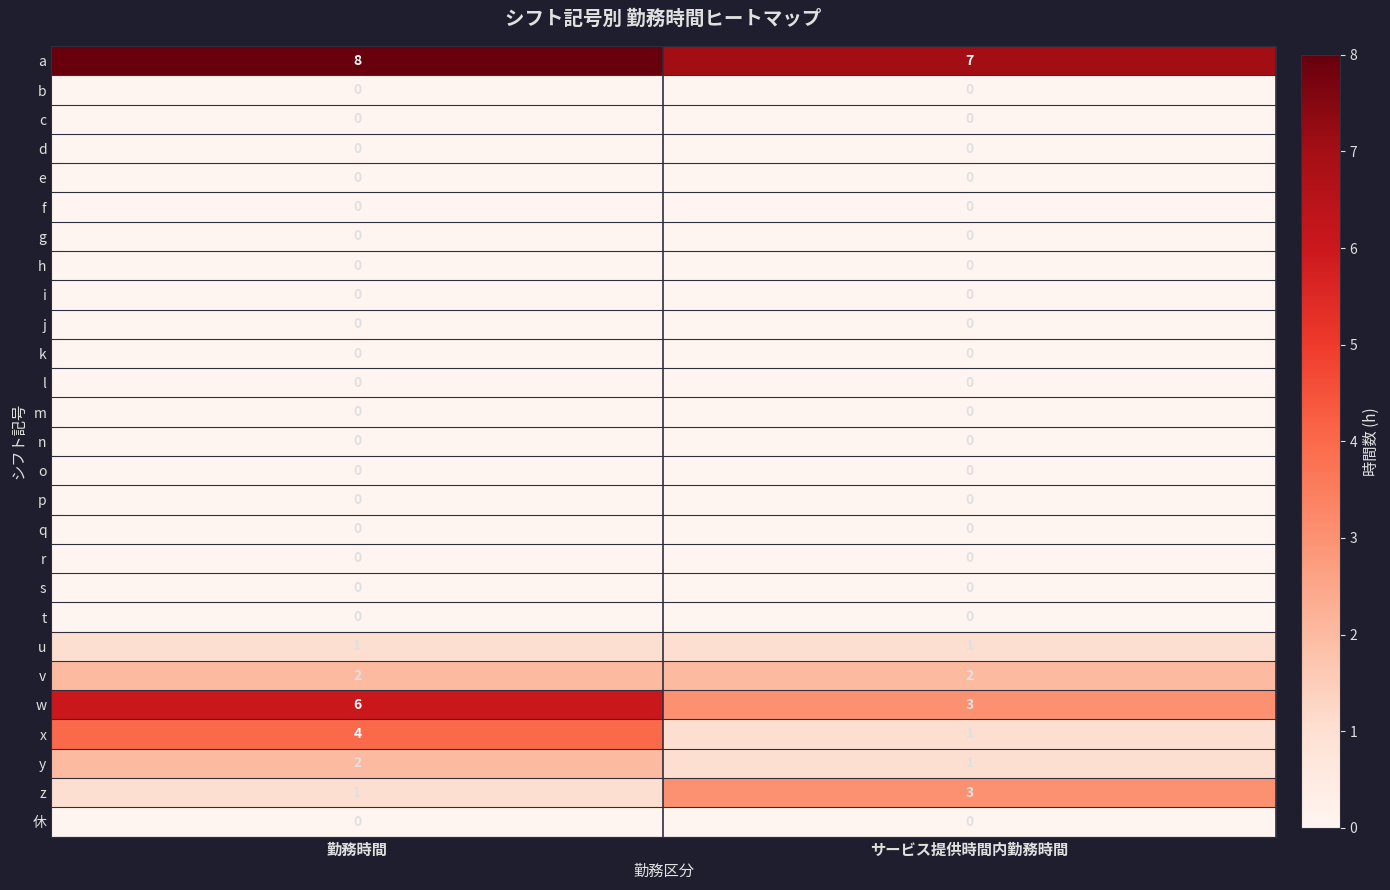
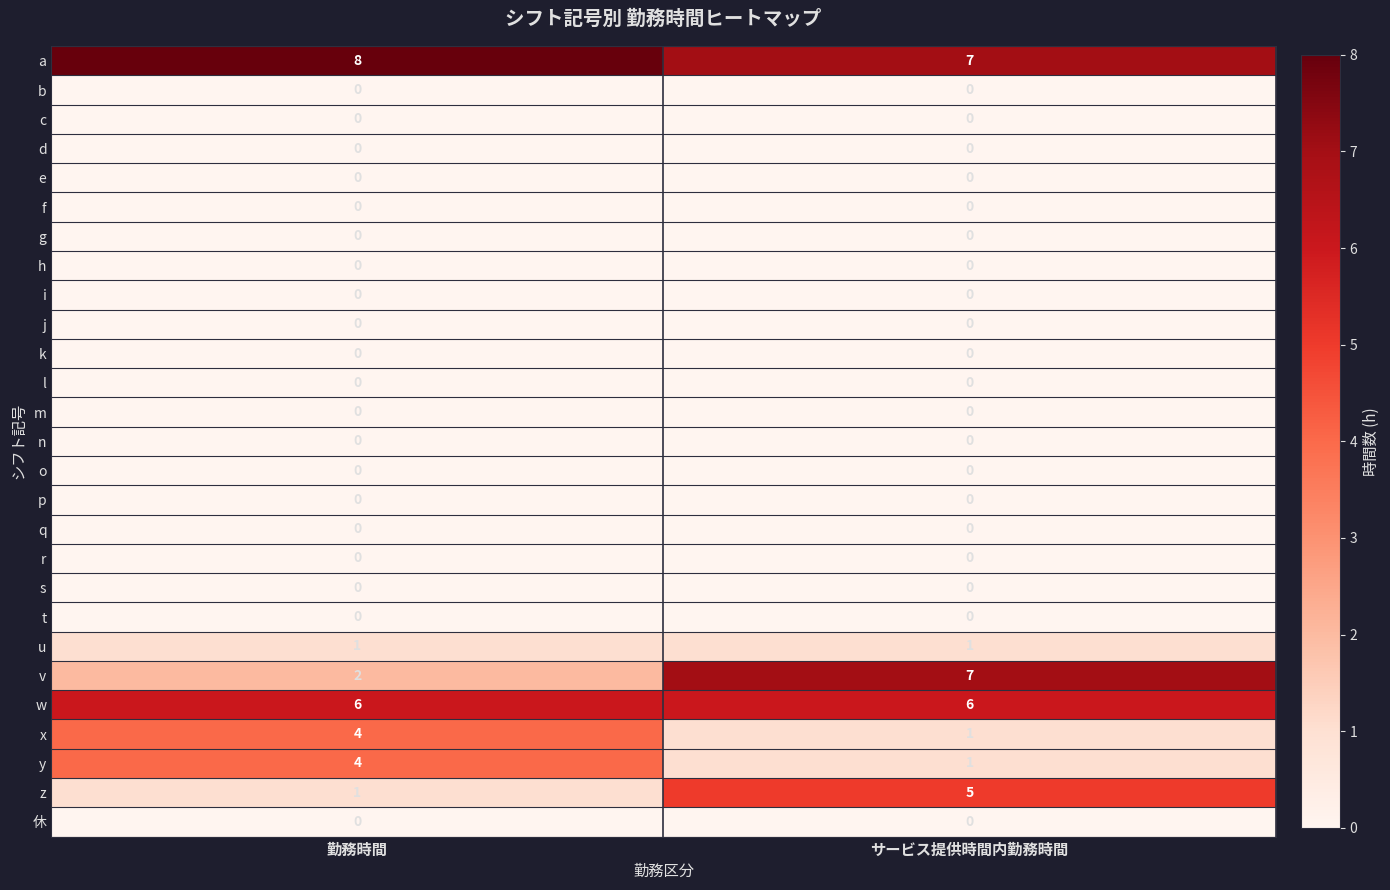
v, サービス提供時間内勤務時間: 2 -> 7
w, サービス提供時間内勤務時間: 3 -> 6
y, 勤務時間: 2 -> 4
z, サービス提供時間内勤務時間: 3 -> 5
